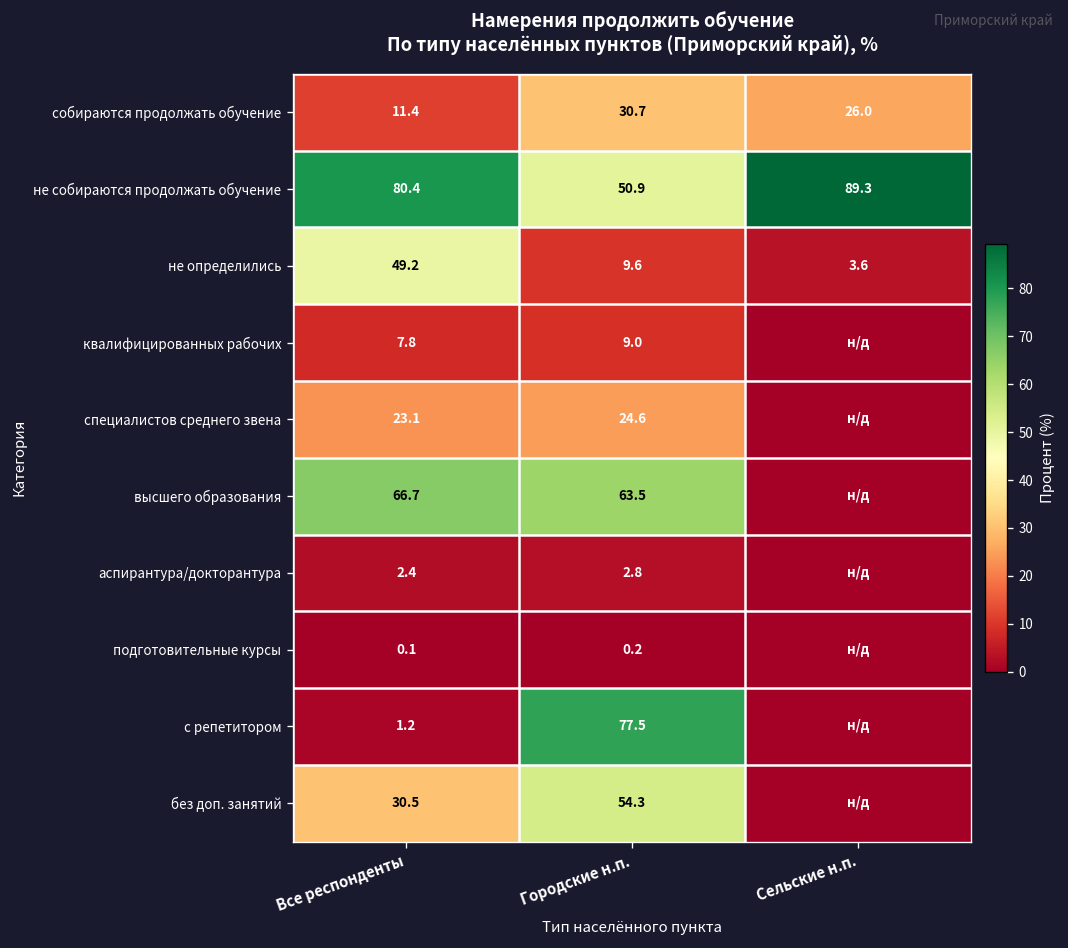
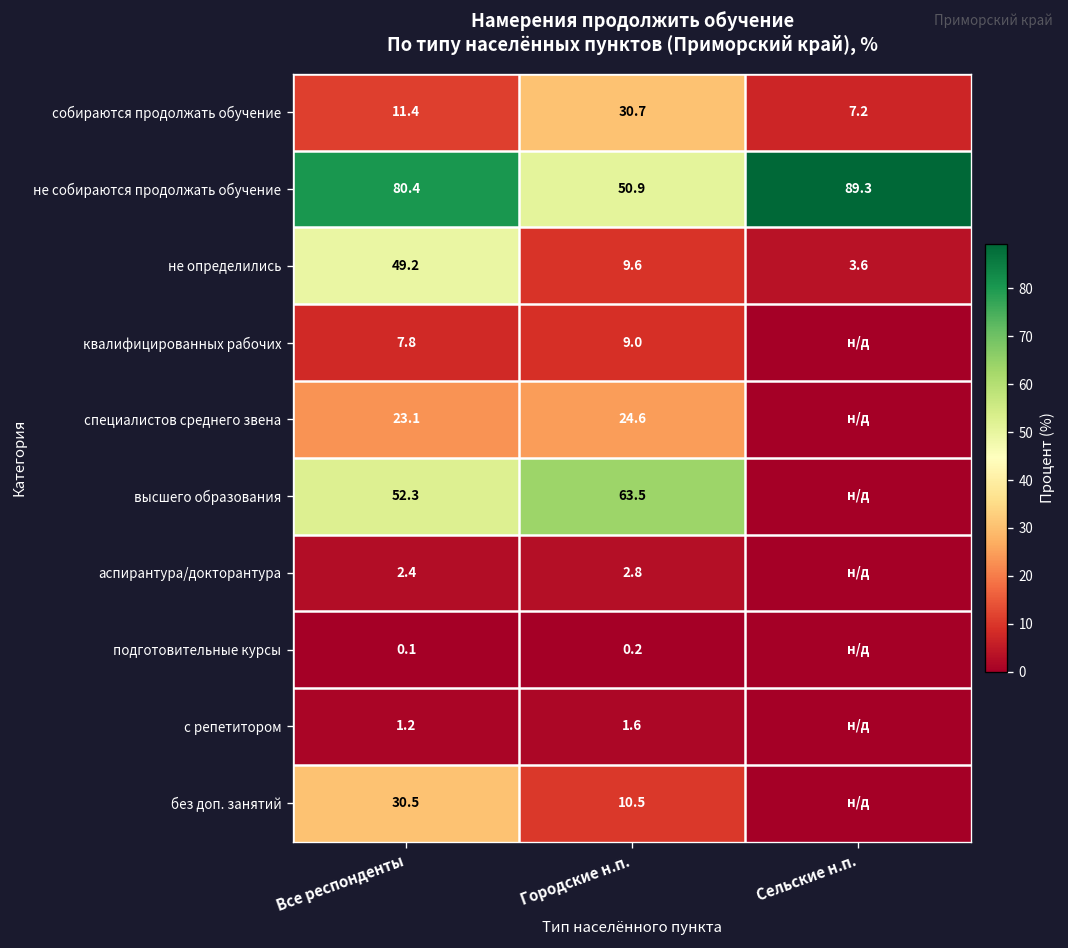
собираются продолжать обучение, Сельские н.п.: 26.0 -> 7.2
высшего образования, Все респонденты: 66.7 -> 52.3
с репетитором, Городские н.п.: 77.5 -> 1.6
без доп. занятий, Городские н.п.: 54.3 -> 10.5
